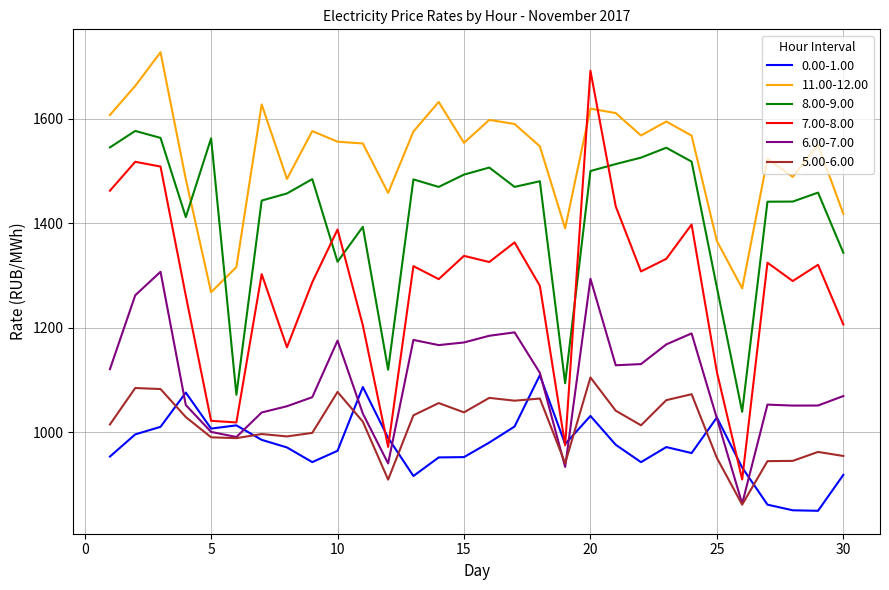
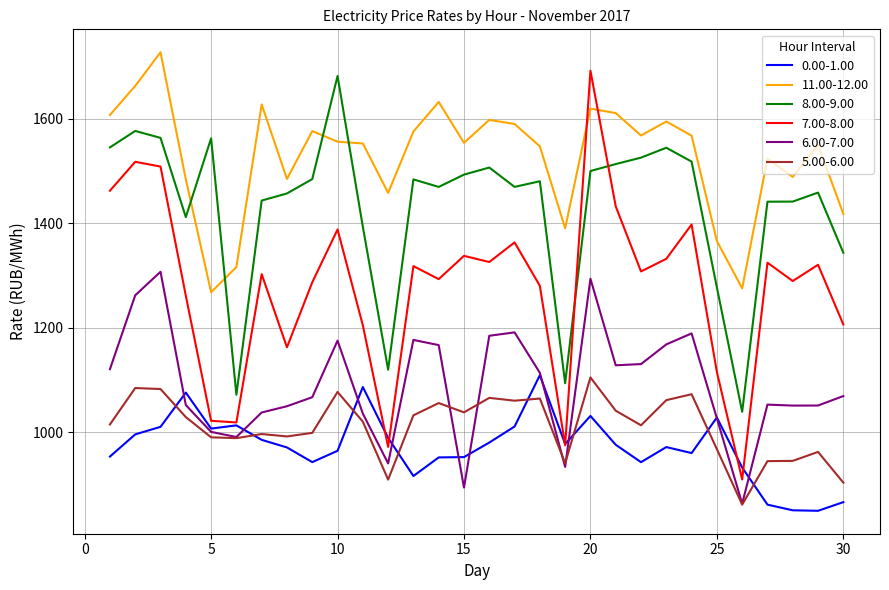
8.00-9.00, 10: 1330 -> 1680
6.00-7.00, 15: 1170 -> 890
5.00-6.00, 25: 950 -> 970
0.00-1.00, 30: 920 -> 870
5.00-6.00, 30: 950 -> 900
